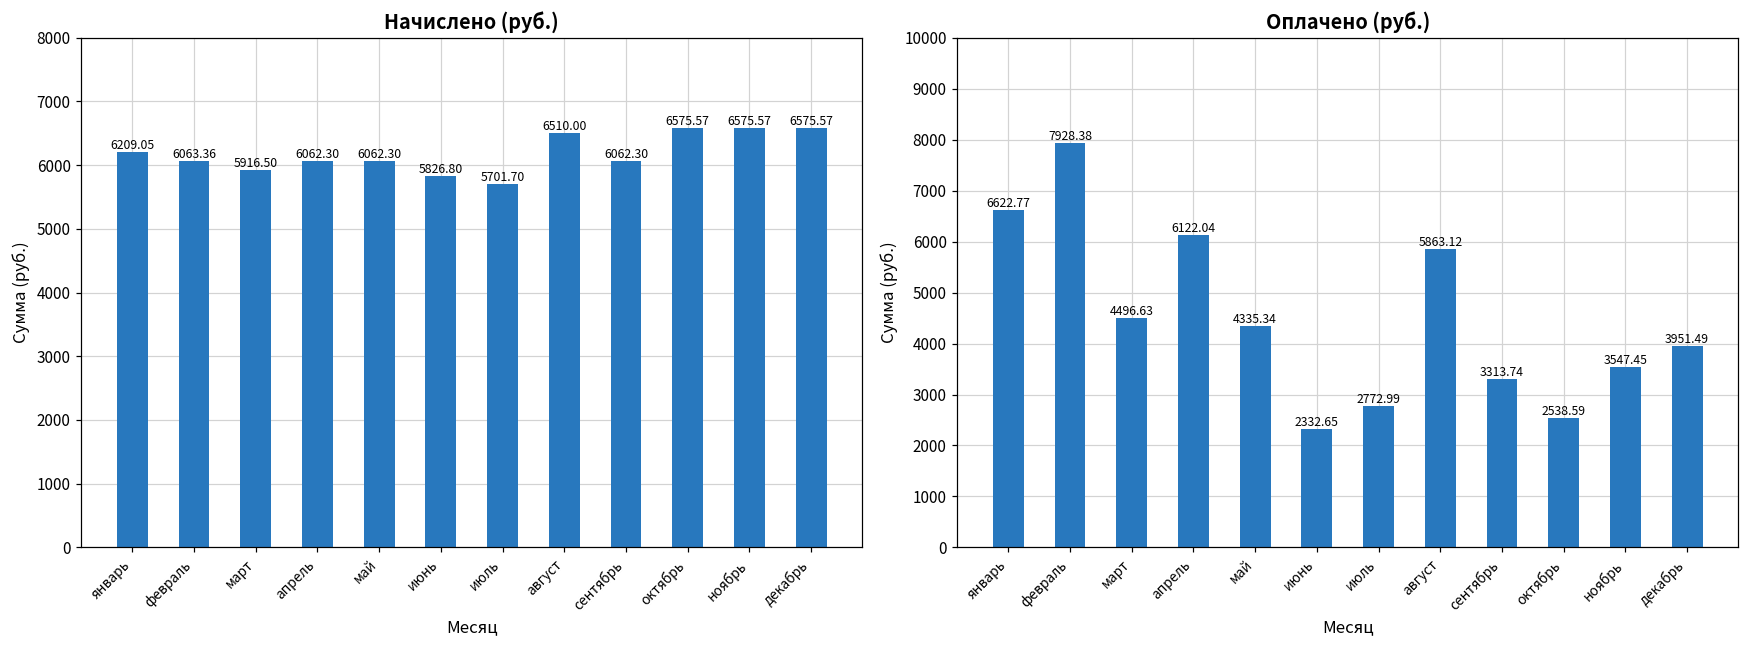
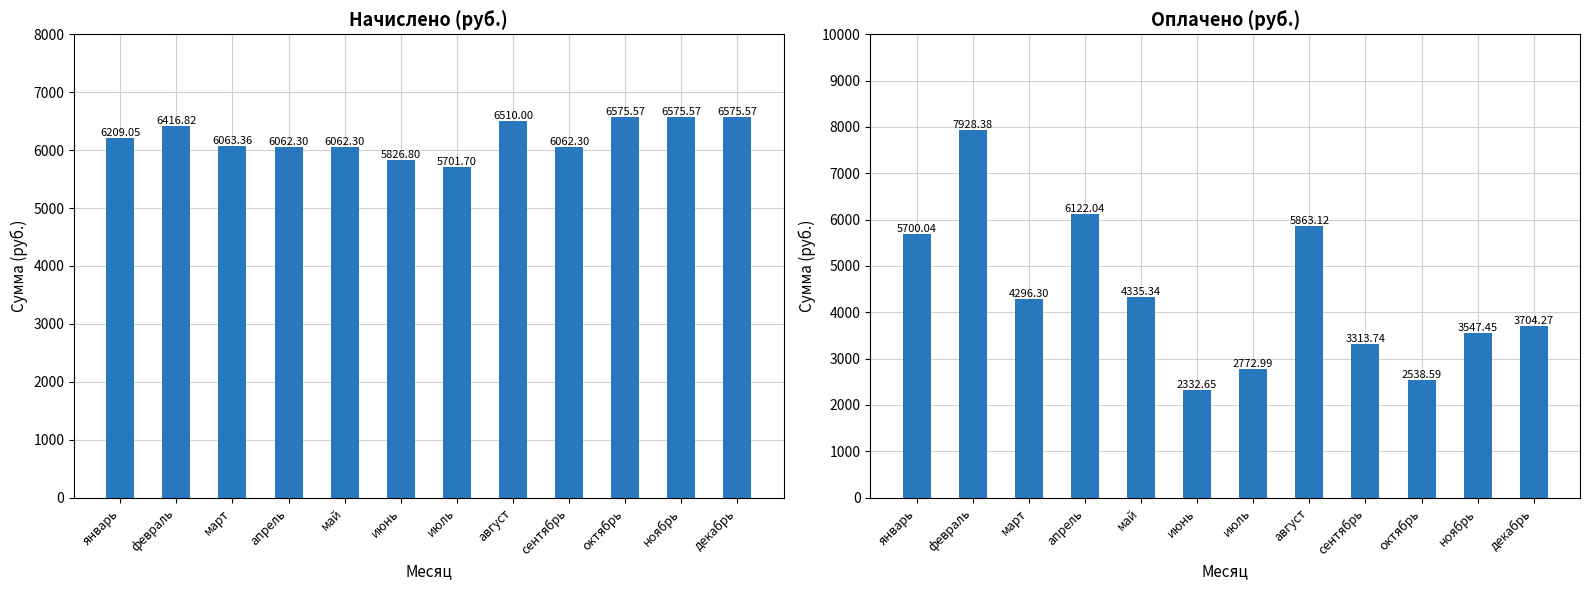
Начислено (руб.), февраль: 6063.36 -> 6416.82
Начислено (руб.), март: 5916.50 -> 6063.36
Оплачено (руб.), январь: 6622.77 -> 5700.04
Оплачено (руб.), март: 4496.63 -> 4296.30
Оплачено (руб.), декабрь: 3951.49 -> 3704.27
